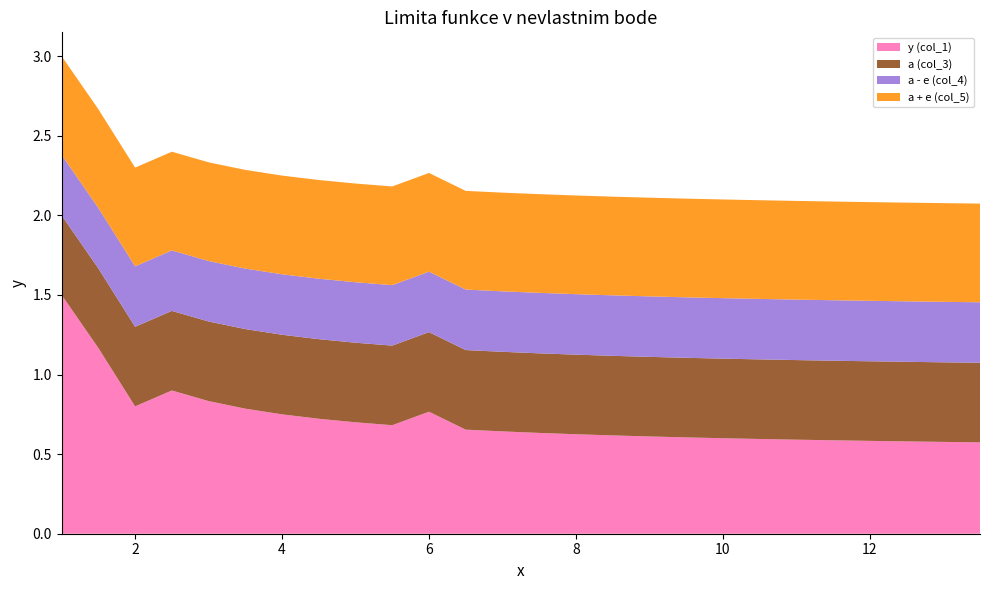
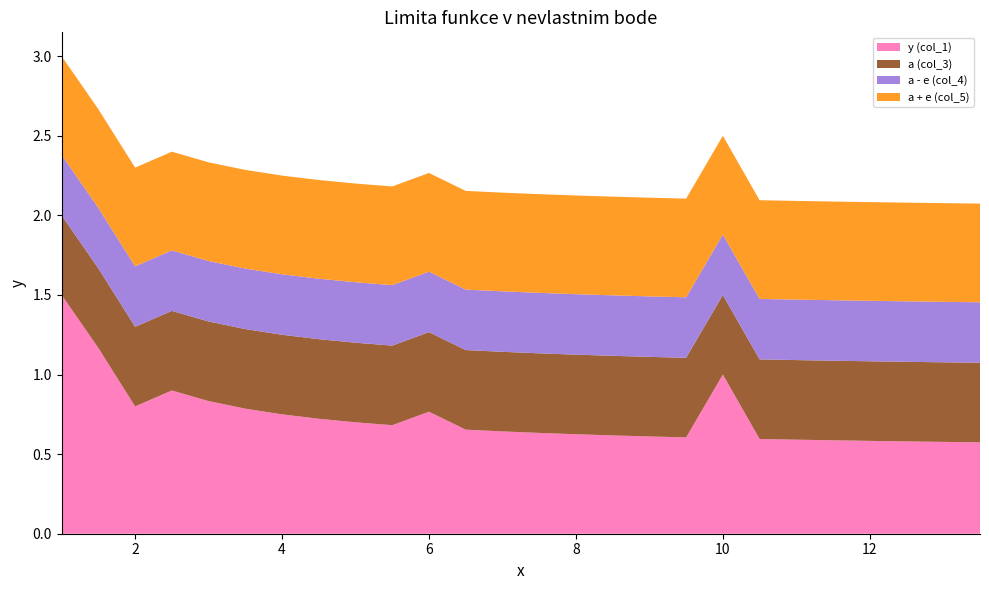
y (col_1), 10: 0.6 -> 1.0
